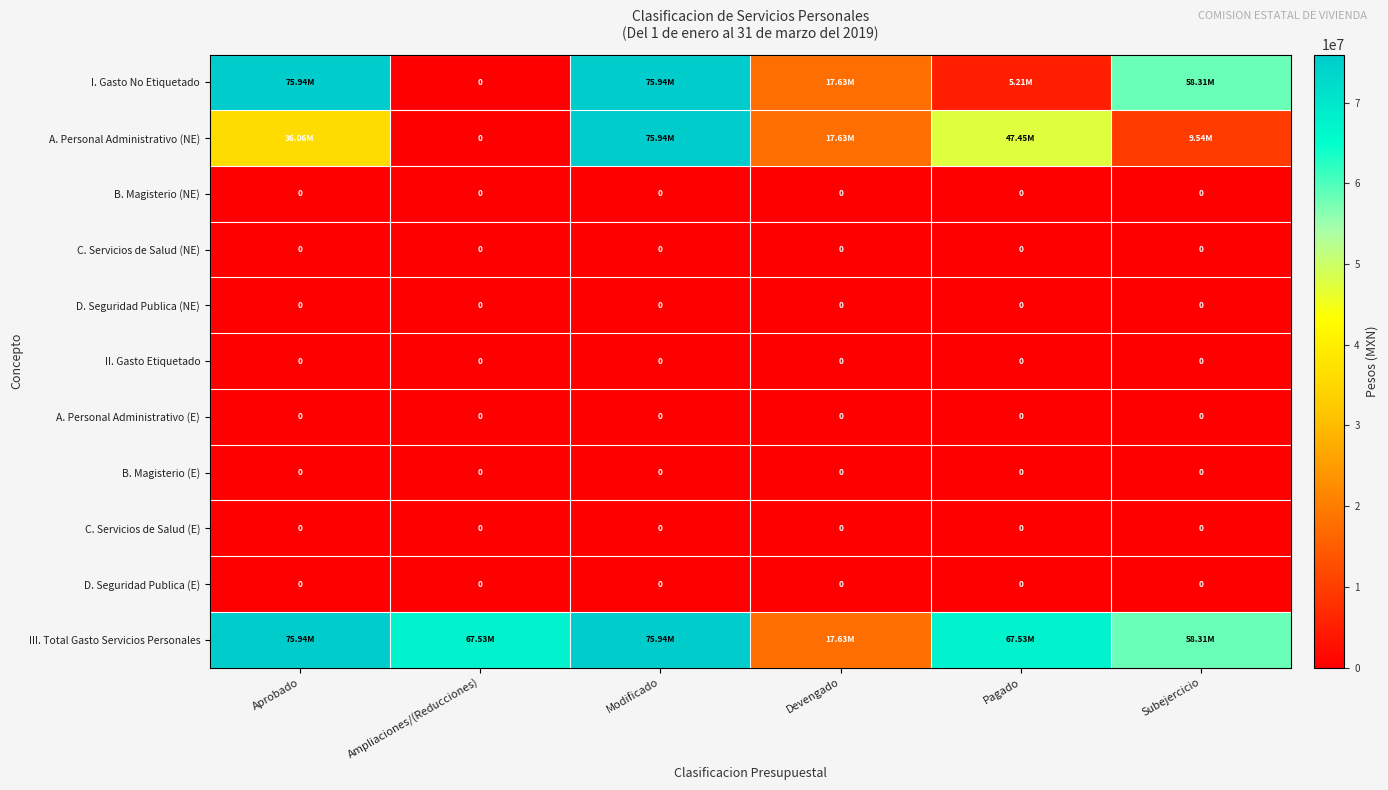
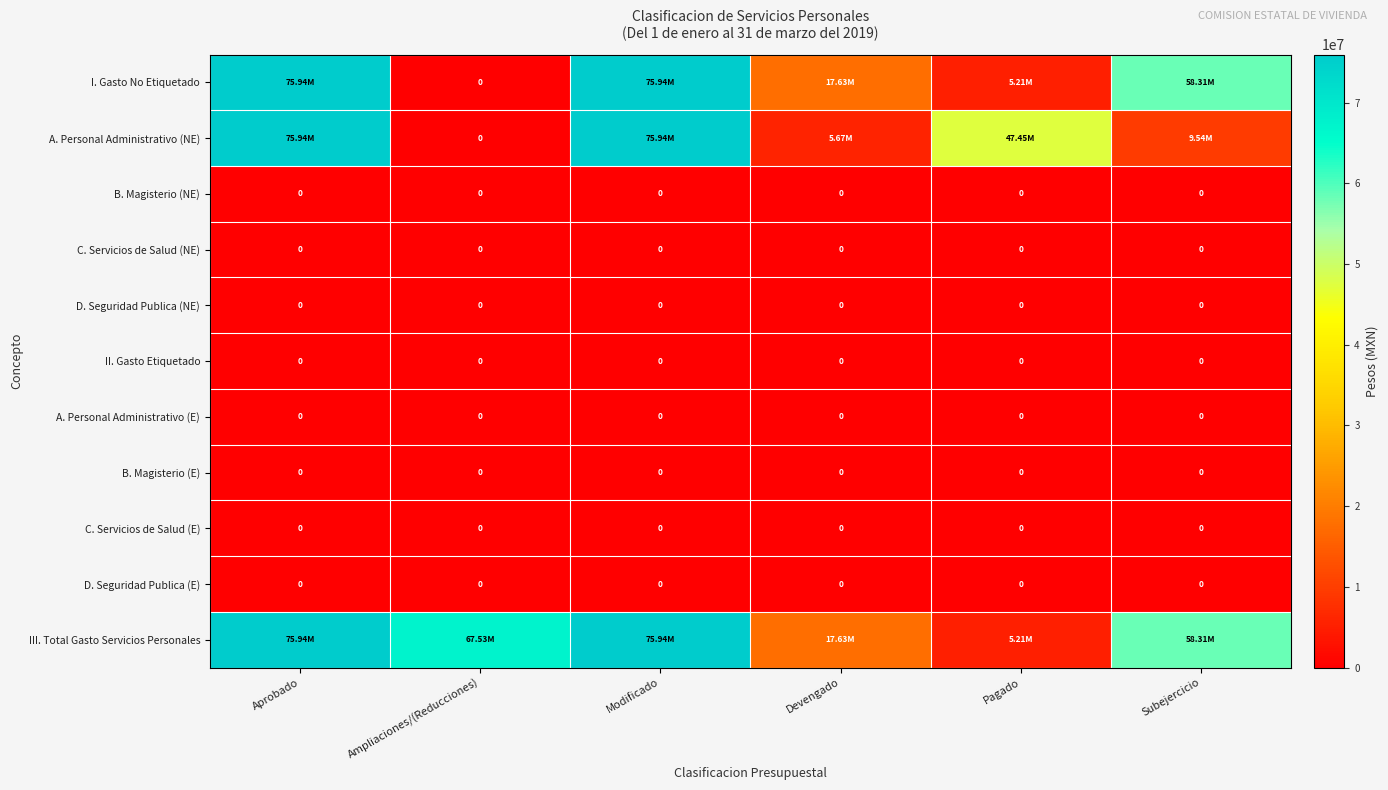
A. Personal Administrativo (NE), Aprobado: 36.06M -> 75.94M
A. Personal Administrativo (NE), Devengado: 17.63M -> 5.67M
III. Total Gasto Servicios Personales, Pagado: 67.53M -> 5.21M
